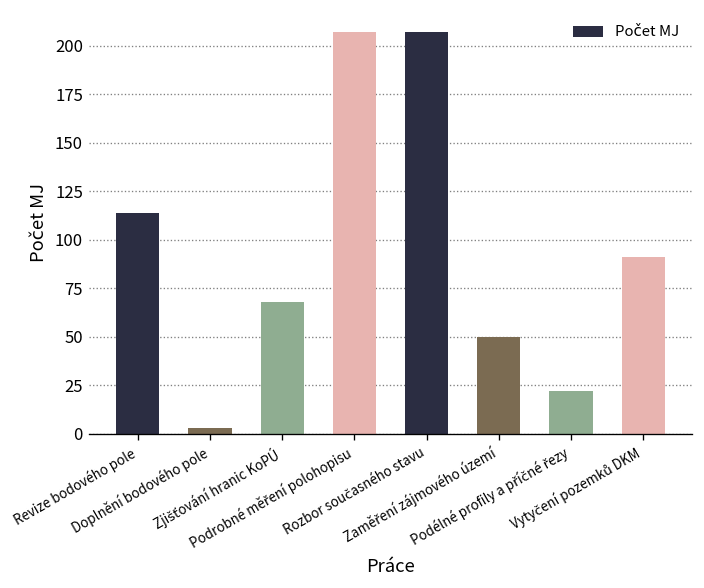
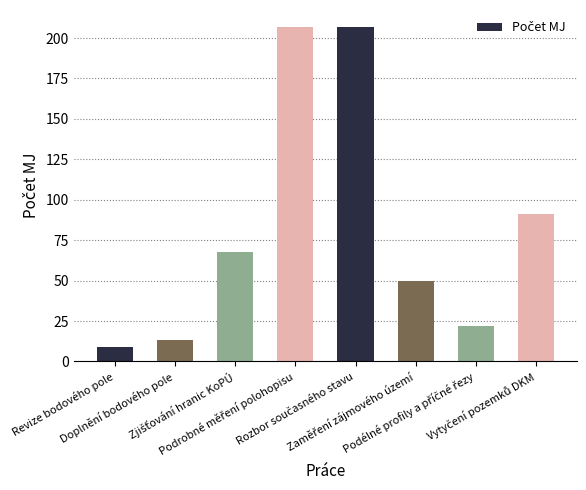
Revize bodového pole: 114 -> 9
Doplnění bodového pole: 3 -> 13
